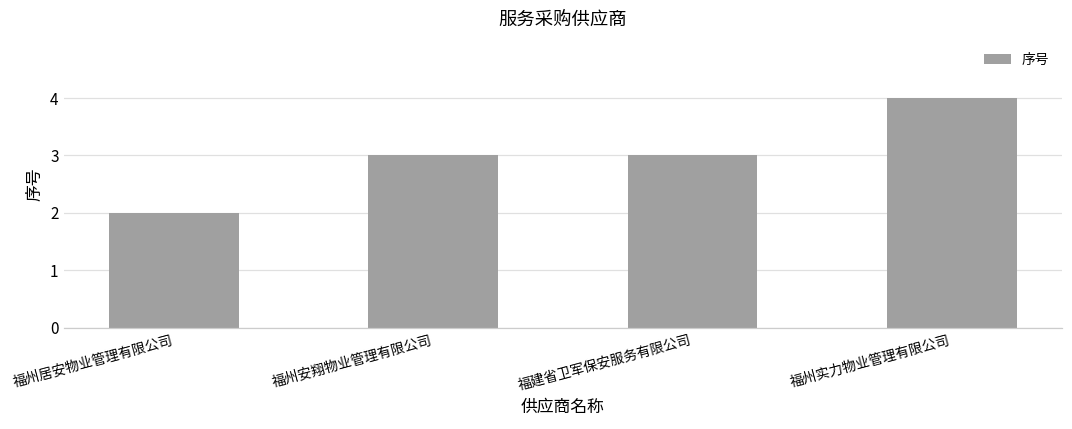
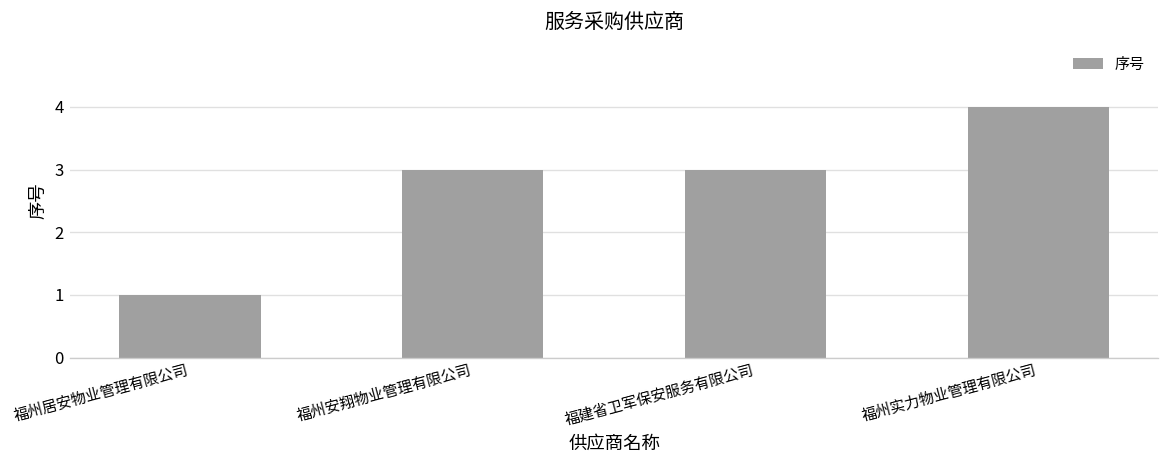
福州居安物业管理有限公司: 2 -> 1
